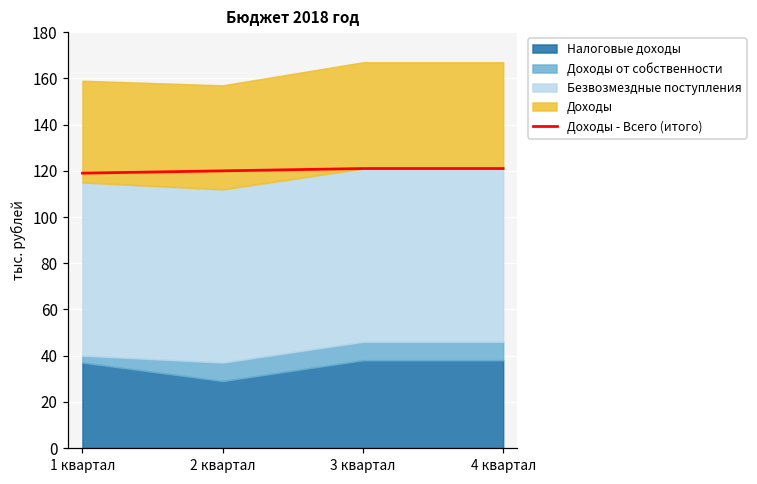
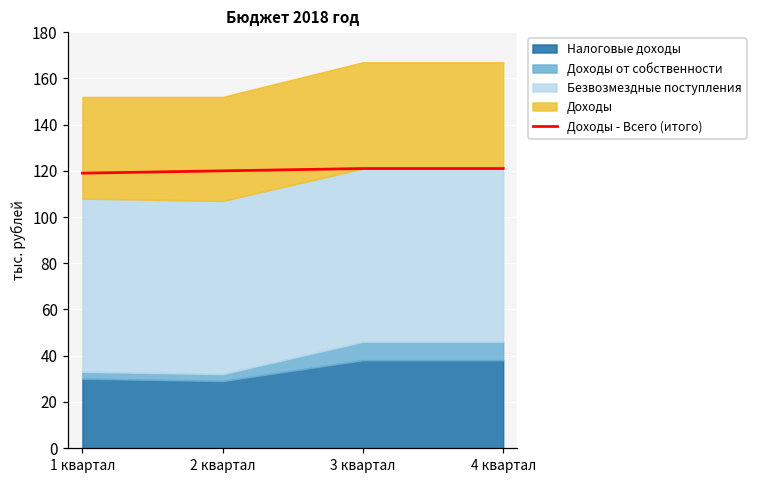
Налоговые доходы, 1 квартал: 37 -> 30
Доходы от собственности, 2 квартал: 8 -> 3
